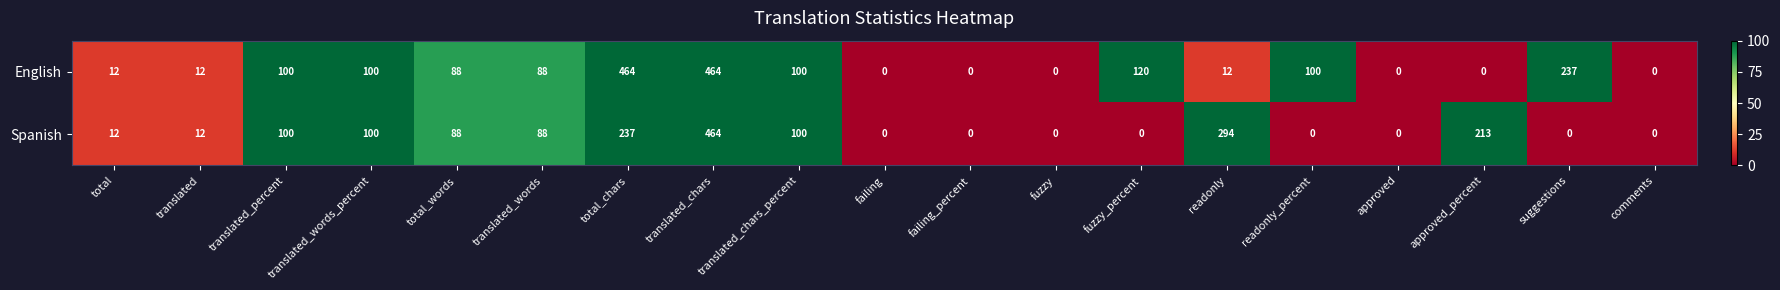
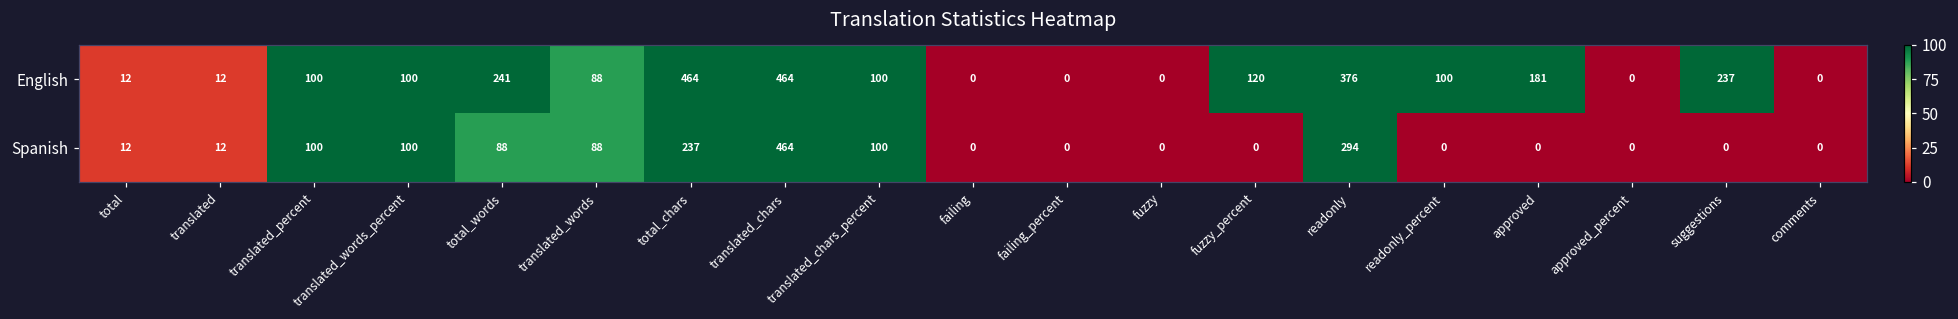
English, total_words: 88 -> 241
English, readonly: 12 -> 376
English, approved: 0 -> 181
Spanish, approved_percent: 213 -> 0
